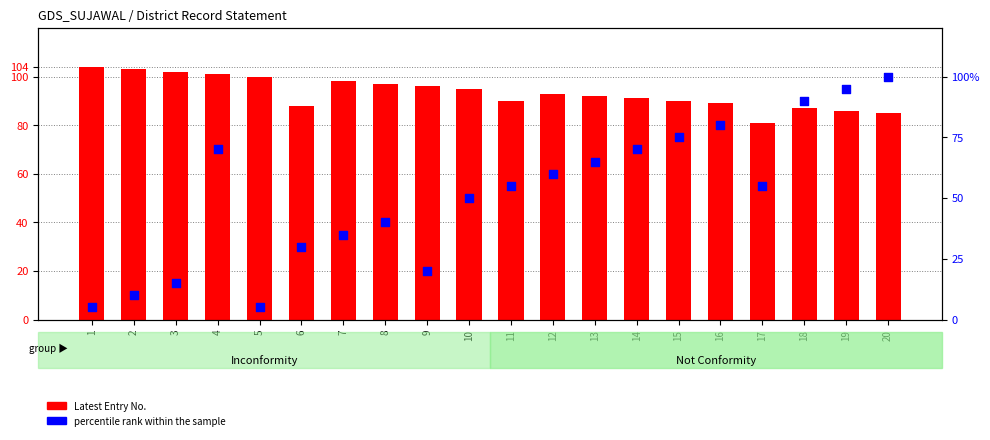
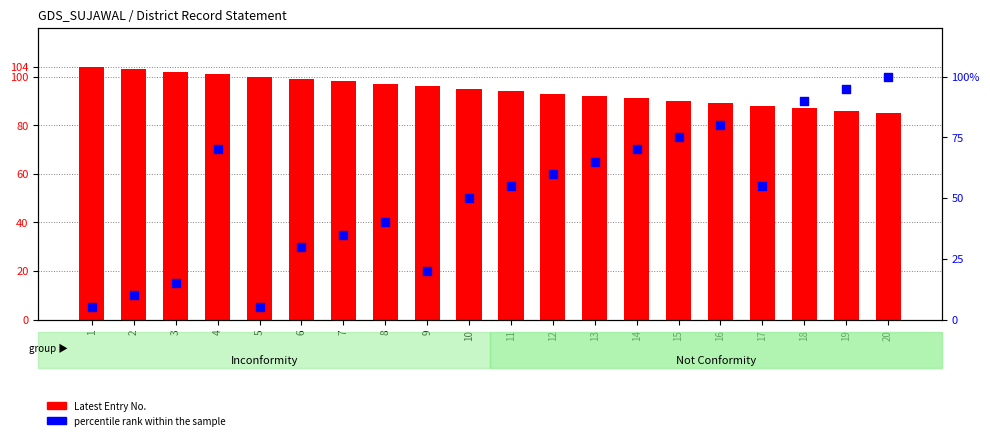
Latest Entry No., 6: 88 -> 99
Latest Entry No., 11: 90 -> 94
Latest Entry No., 17: 81 -> 88
